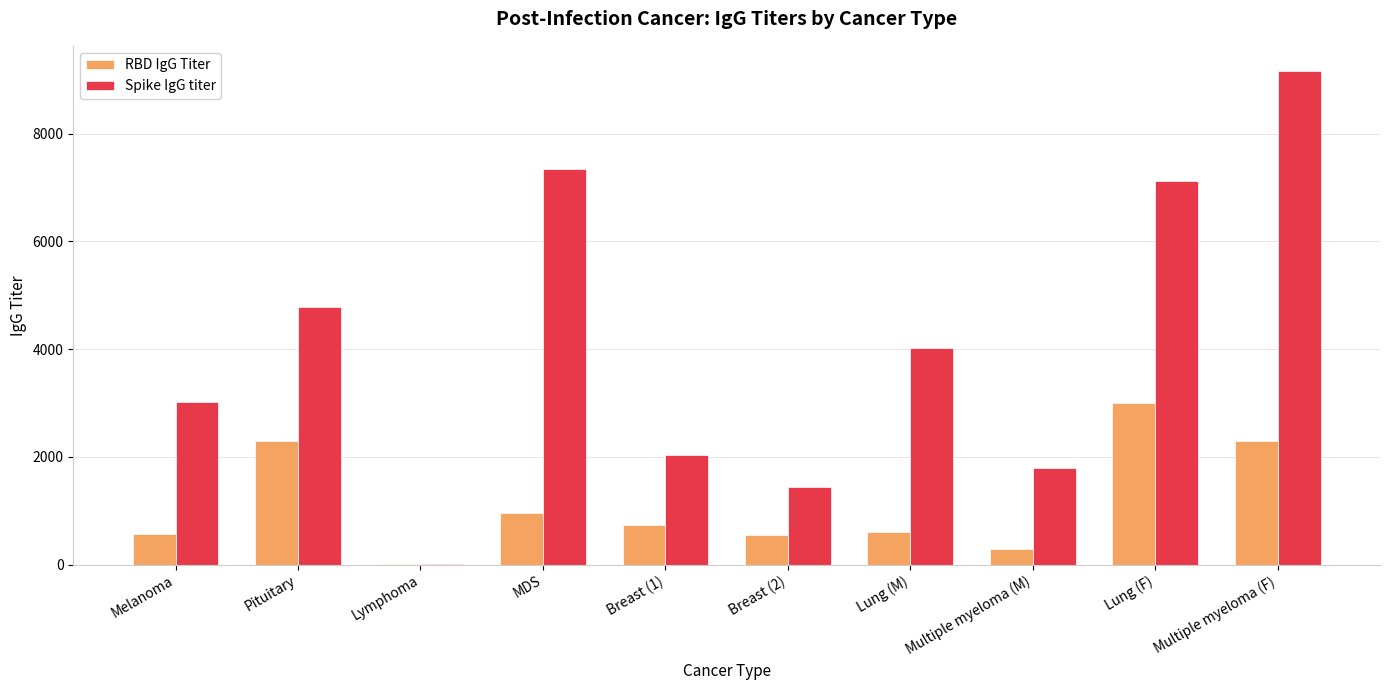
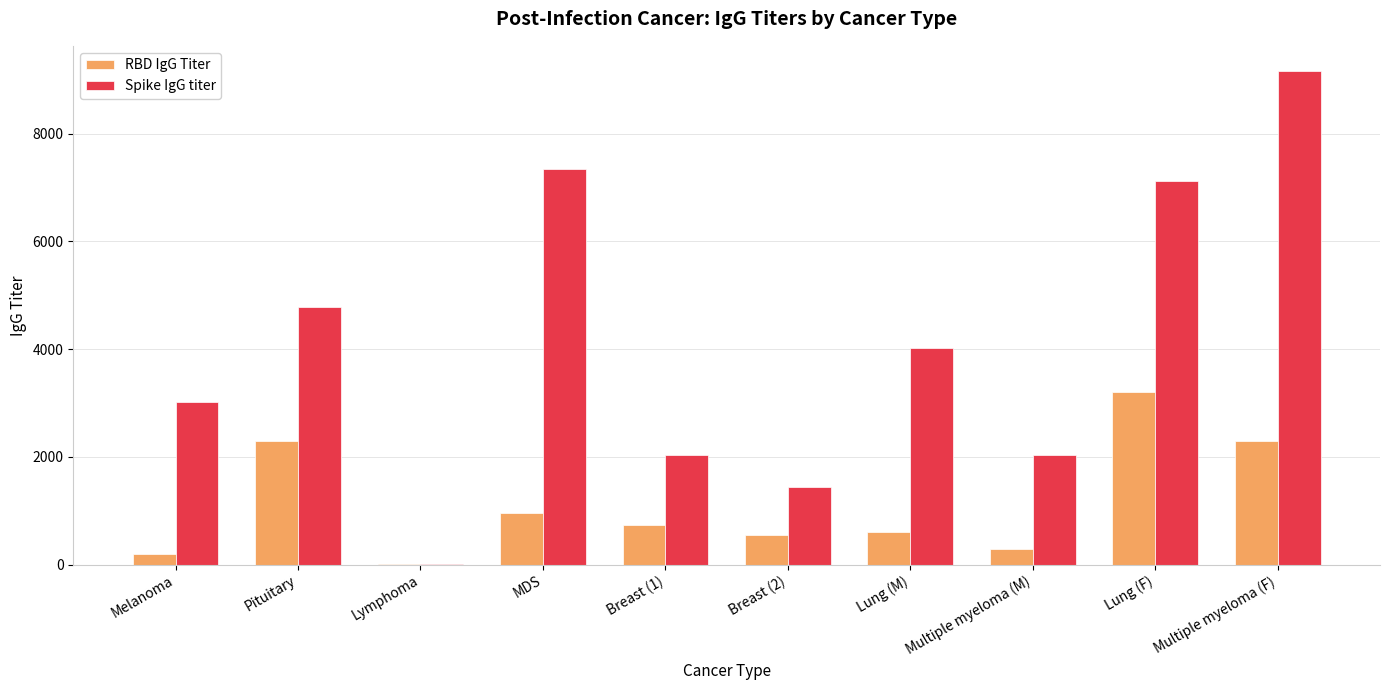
RBD IgG Titer, Melanoma: 600 -> 200
Spike IgG titer, Multiple myeloma (M): 1800 -> 2000
RBD IgG Titer, Lung (F): 3000 -> 3200
